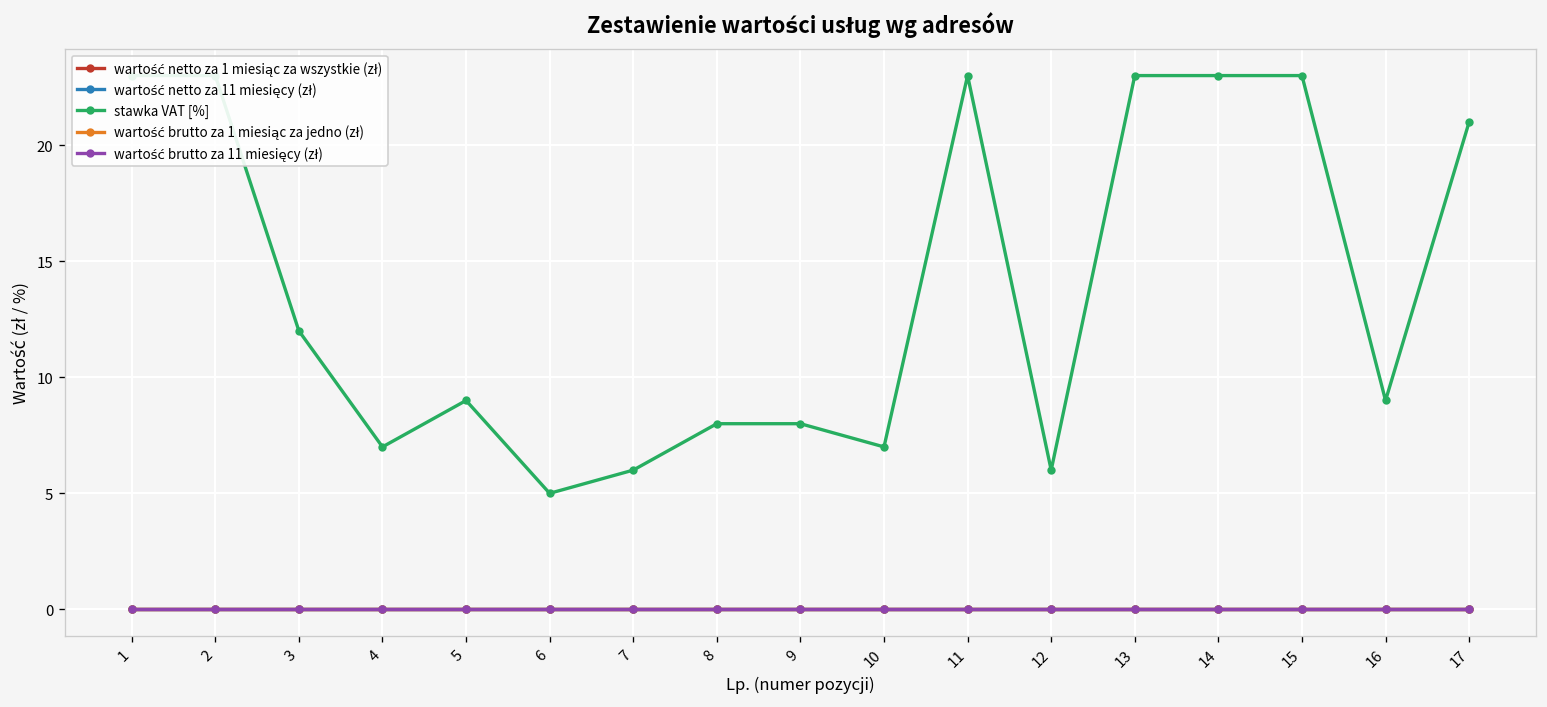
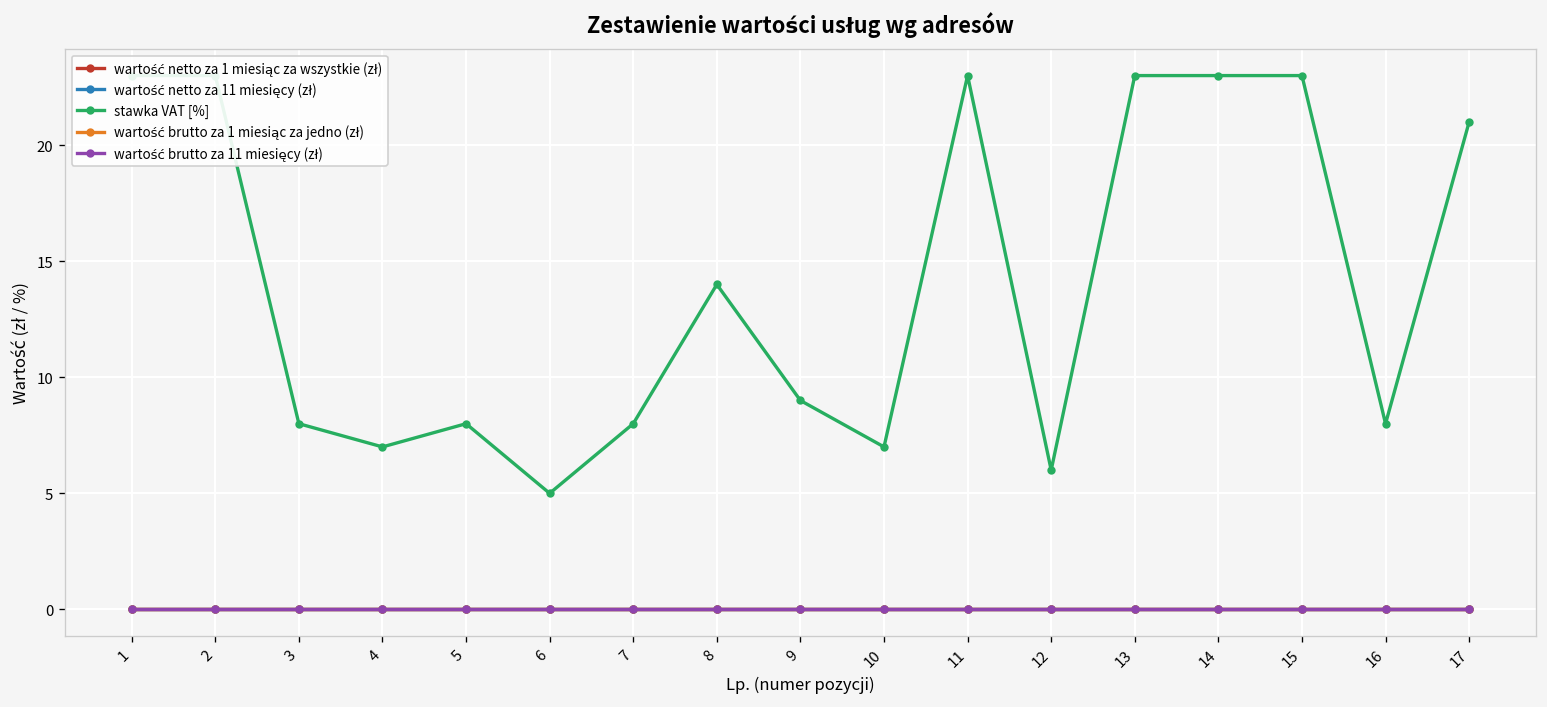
stawka VAT [%], 3: 12 -> 8
stawka VAT [%], 5: 9 -> 8
stawka VAT [%], 7: 6 -> 8
stawka VAT [%], 8: 8 -> 14
stawka VAT [%], 9: 8 -> 9
stawka VAT [%], 16: 9 -> 8
